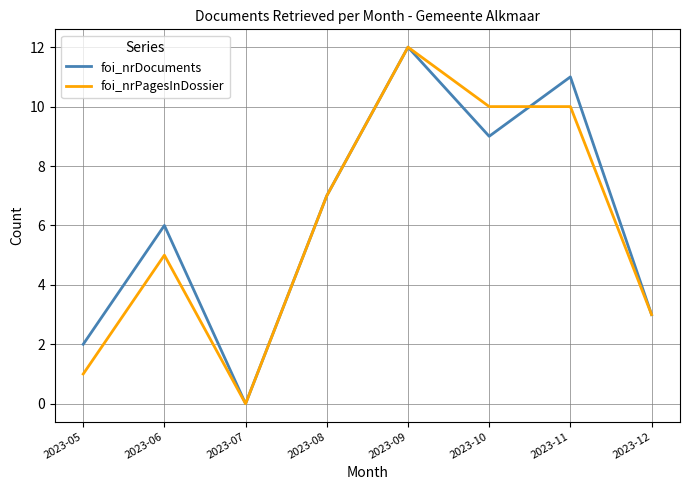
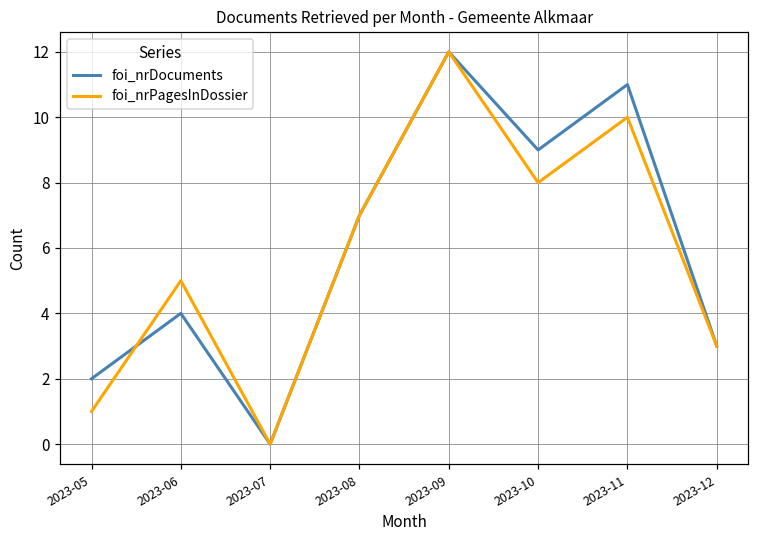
foi_nrDocuments, 2023-06: 6 -> 4
foi_nrPagesInDossier, 2023-10: 10 -> 8
